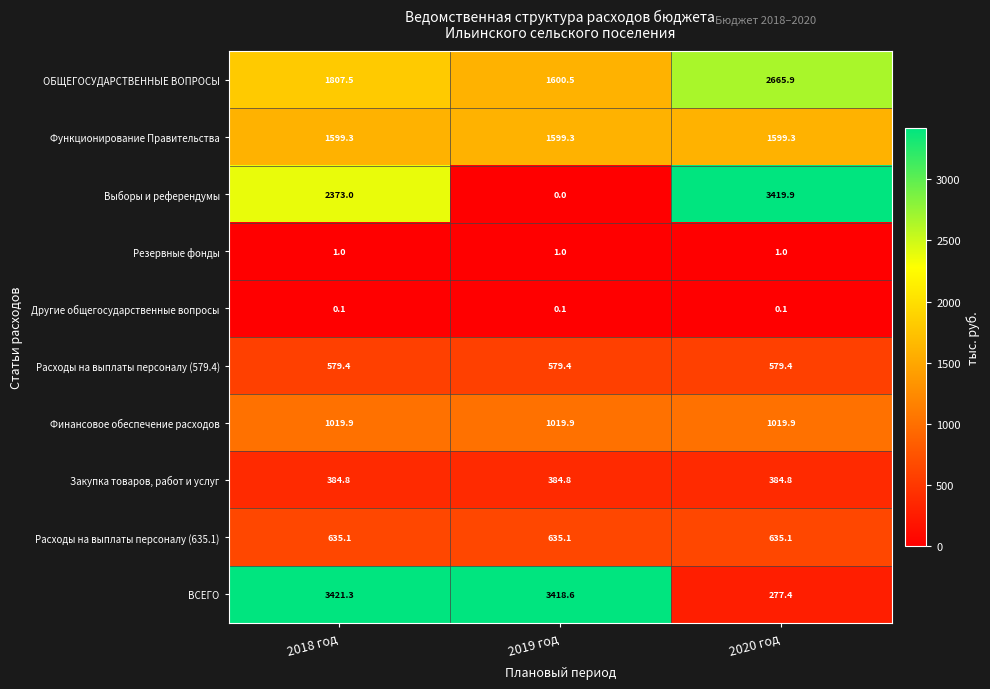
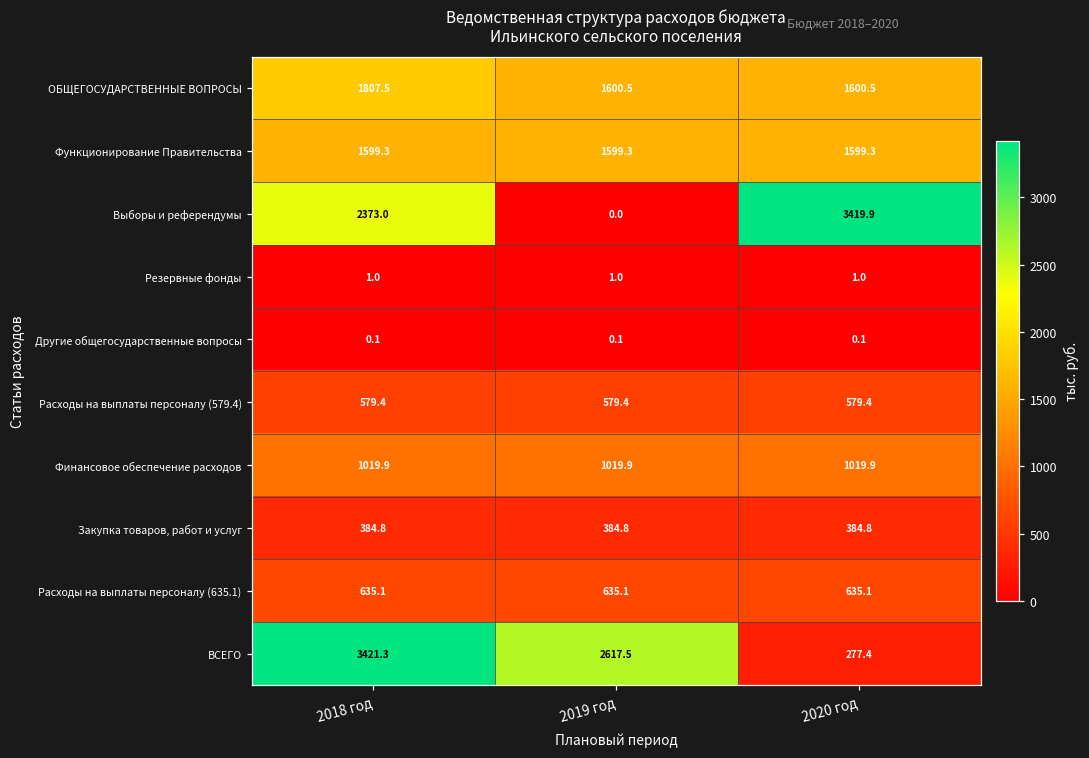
ОБЩЕГОСУДАРСТВЕННЫЕ ВОПРОСЫ, 2020 год: 2665.9 -> 1600.5
ВСЕГО, 2019 год: 3418.6 -> 2617.5
